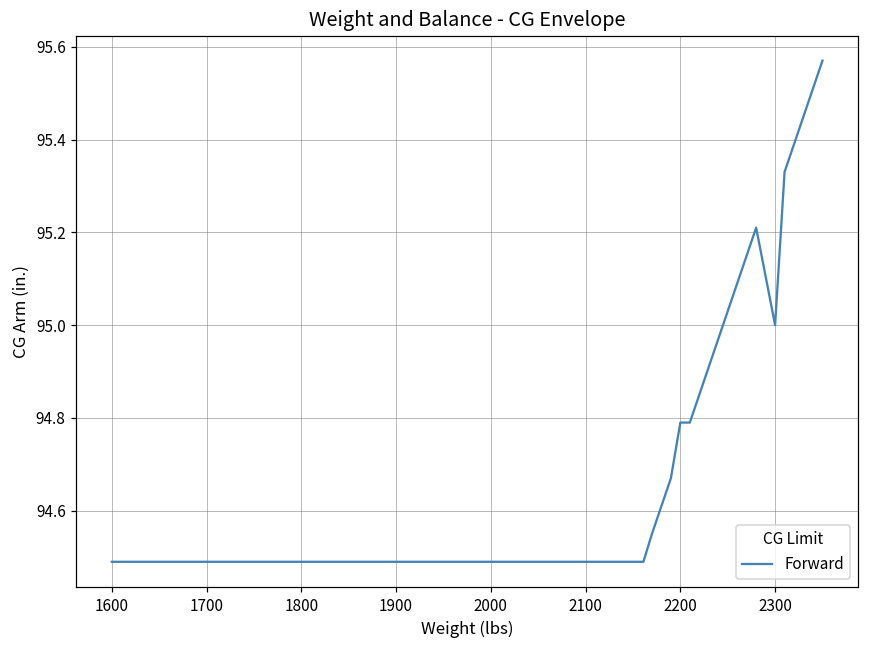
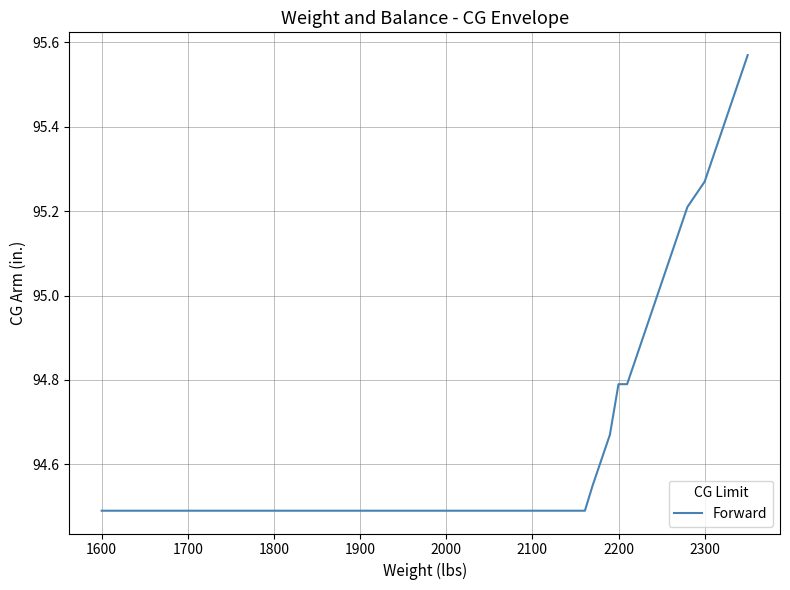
2300: 95.00 -> 95.27
